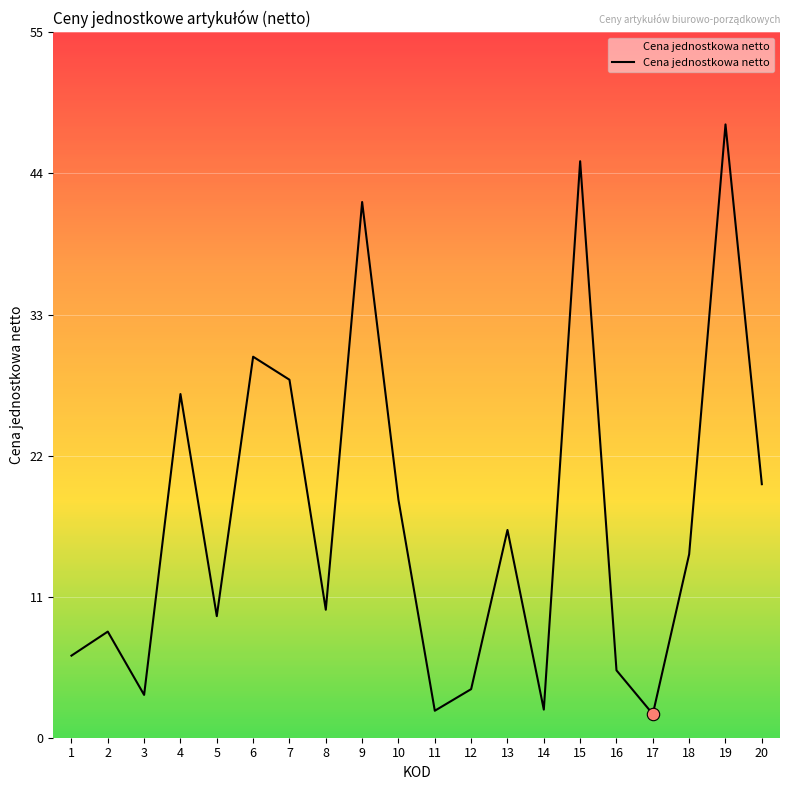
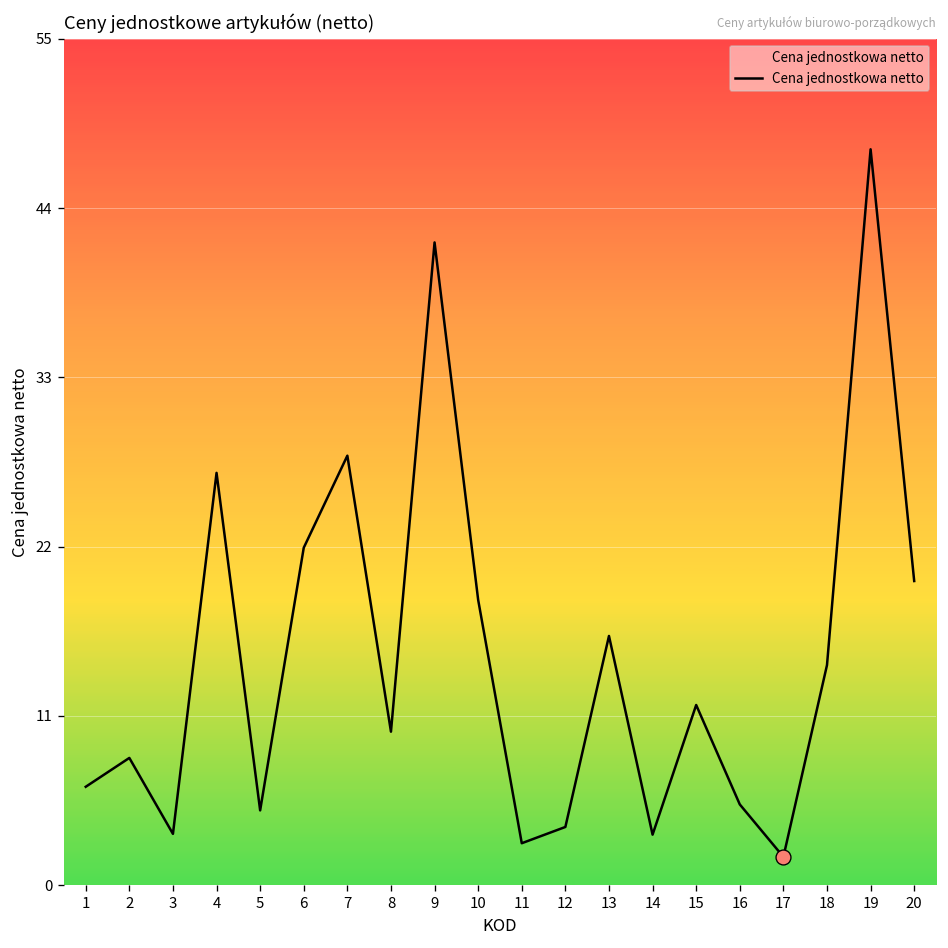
Cena jednostkowa netto, 5: 9.5 -> 4.9
Cena jednostkowa netto, 6: 29.8 -> 22.0
Cena jednostkowa netto, 11: 2.1 -> 2.7
Cena jednostkowa netto, 14: 2.2 -> 3.3
Cena jednostkowa netto, 15: 45.1 -> 11.8
